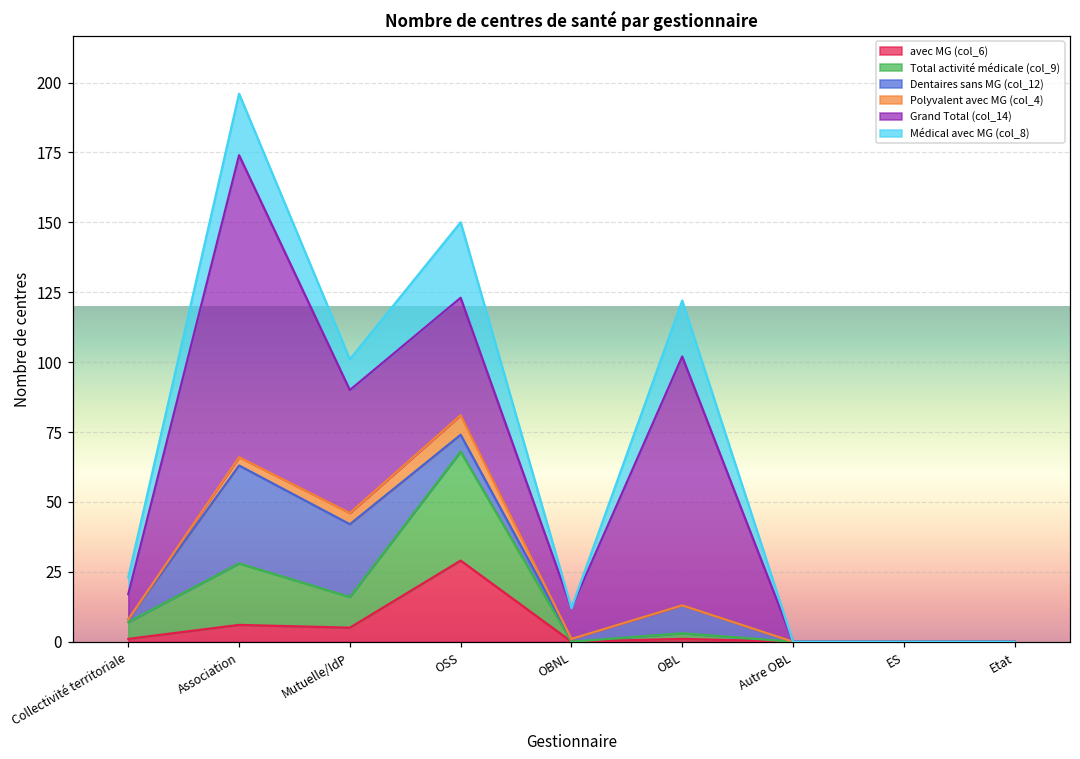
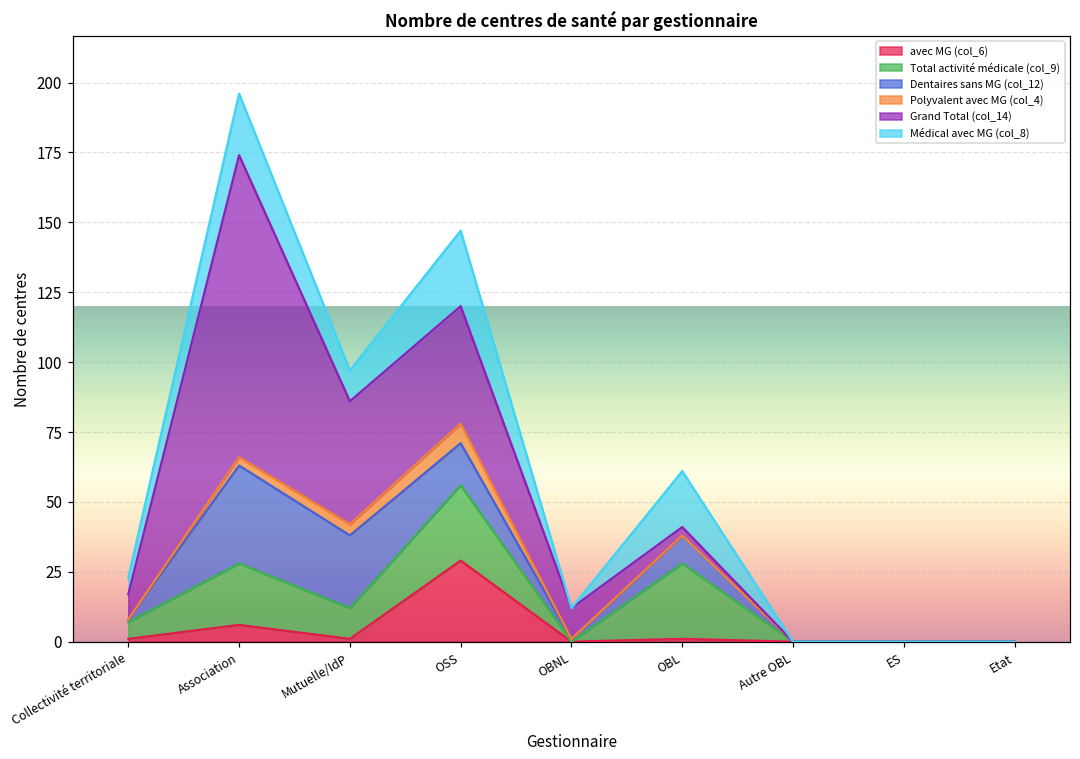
avec MG (col_6), Mutuelle/IdP: 5 -> 1
Total activité médicale (col_9), OSS: 39 -> 27
Dentaires sans MG (col_12), OSS: 6 -> 15
Total activité médicale (col_9), OBL: 2 -> 27
Grand Total (col_14), OBL: 89 -> 3
